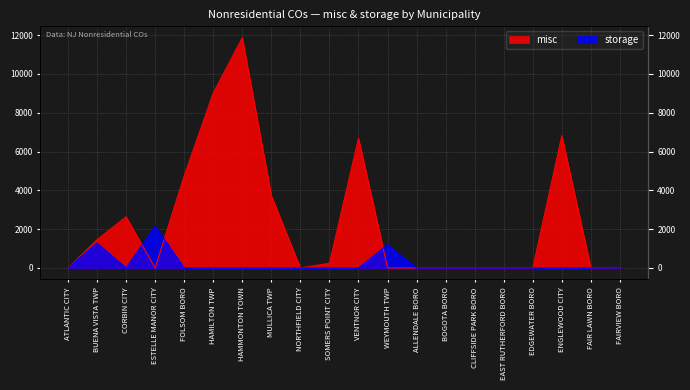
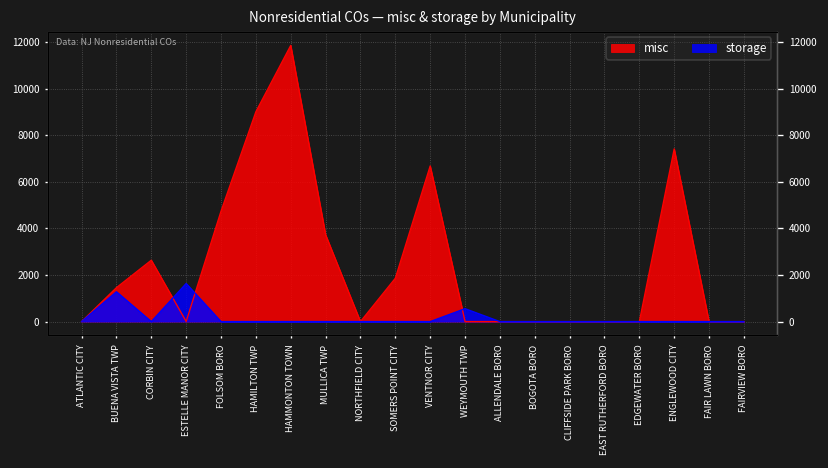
storage, ESTELLE MANOR CITY: 2200 -> 1600
misc, SOMERS POINT CITY: 200 -> 1900
storage, WEYMOUTH TWP: 1200 -> 600
misc, ENGLEWOOD CITY: 6800 -> 7400
